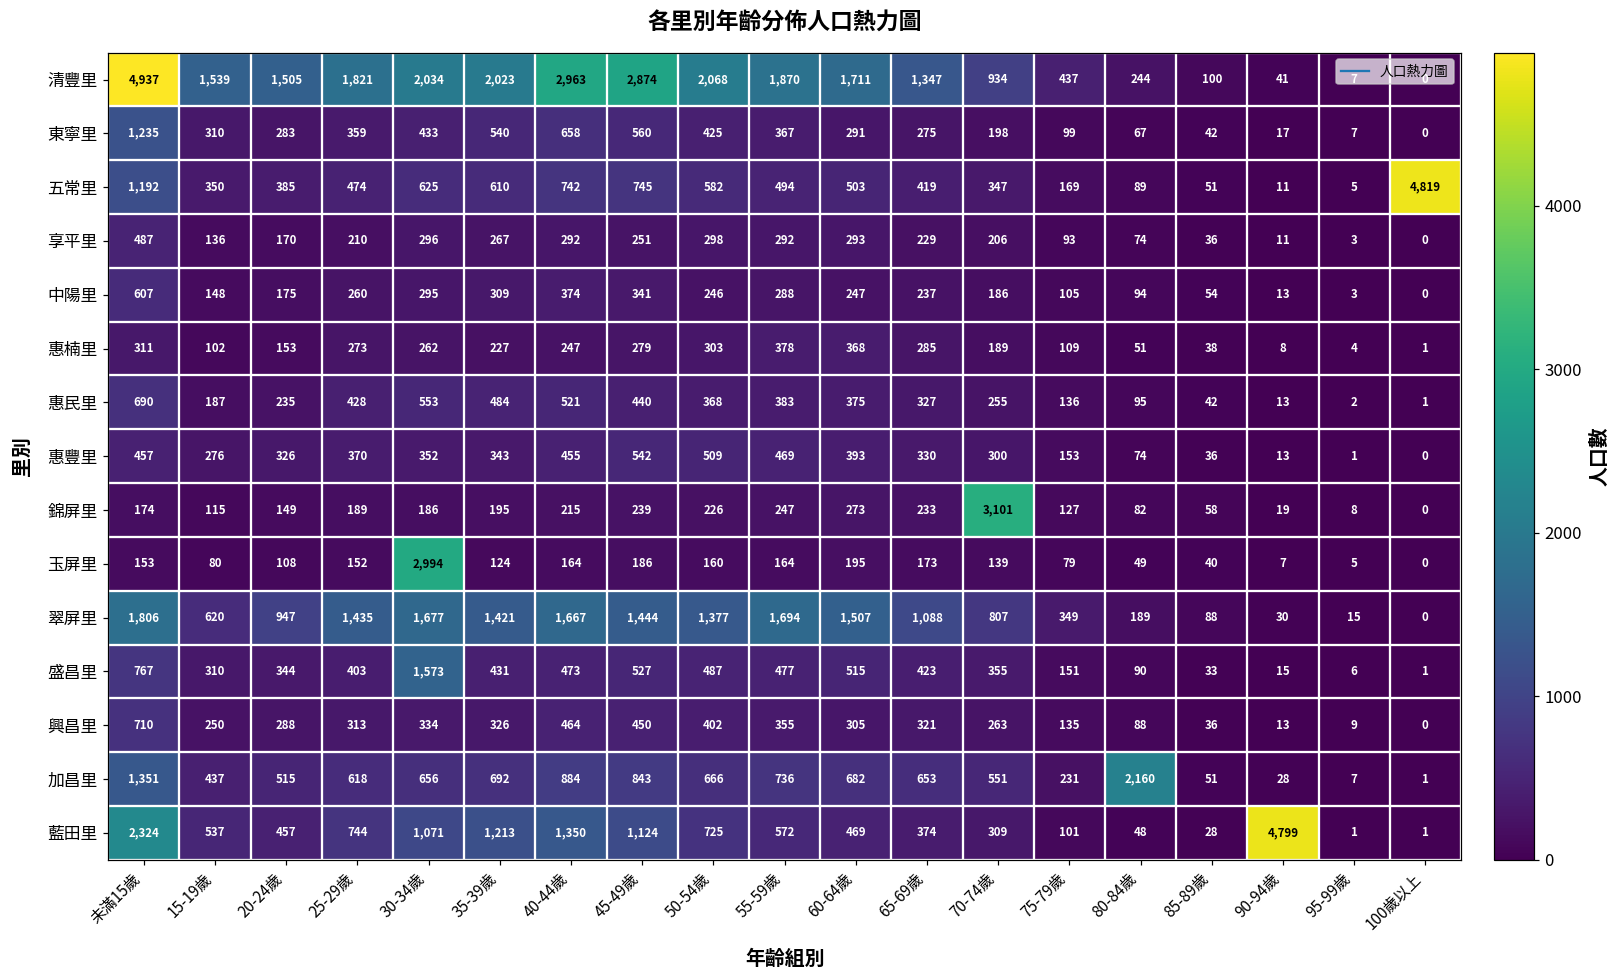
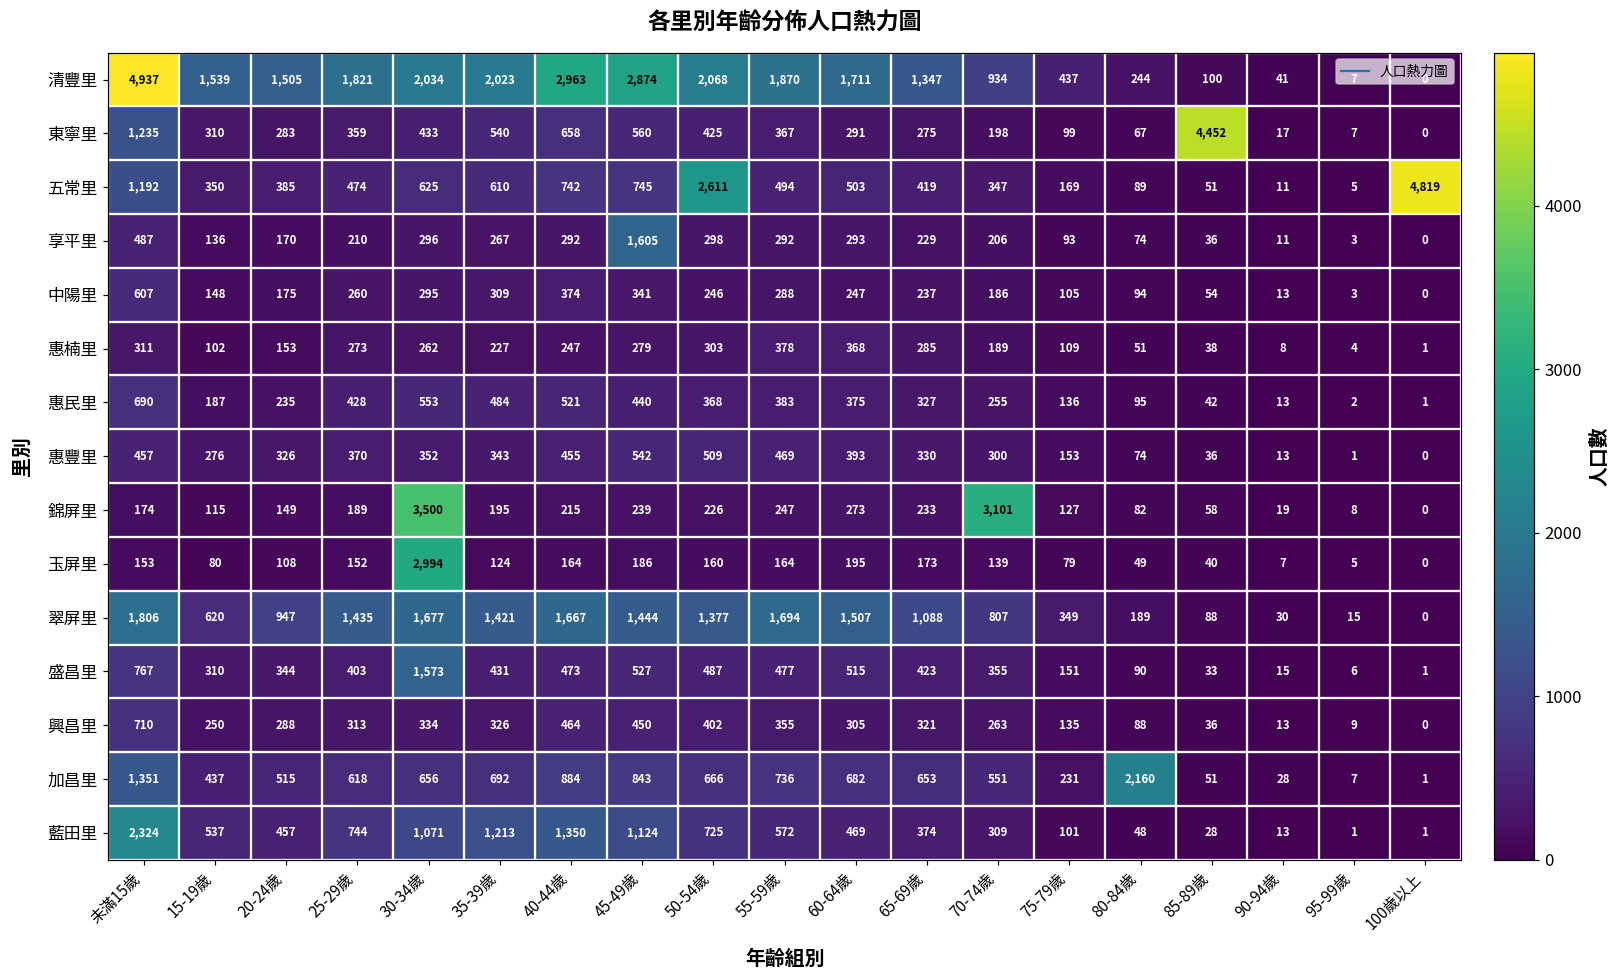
東寧里, 85-89歲: 42 -> 4,452
五常里, 50-54歲: 582 -> 2,611
享平里, 45-49歲: 251 -> 1,605
錦屏里, 30-34歲: 186 -> 3,500
藍田里, 90-94歲: 4,799 -> 13
